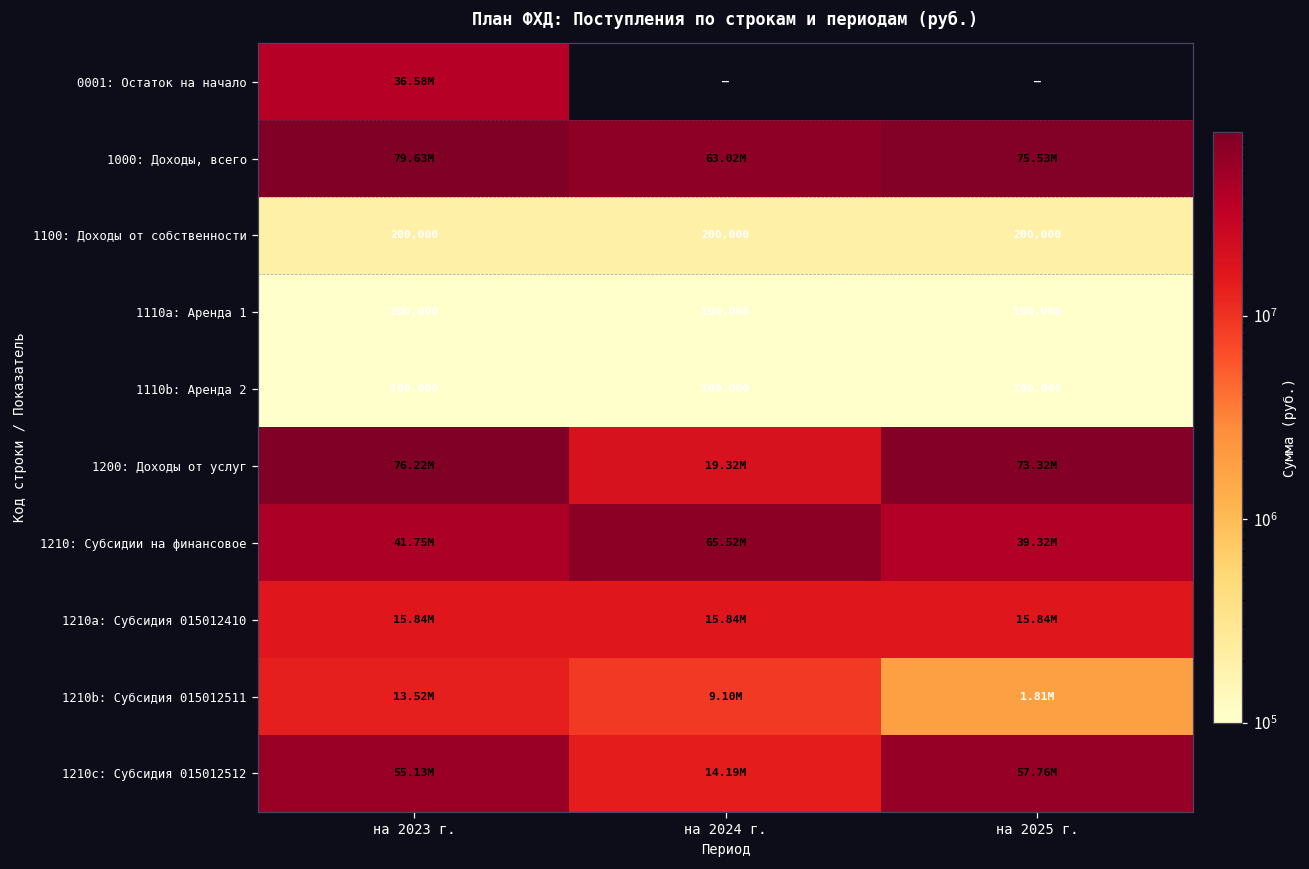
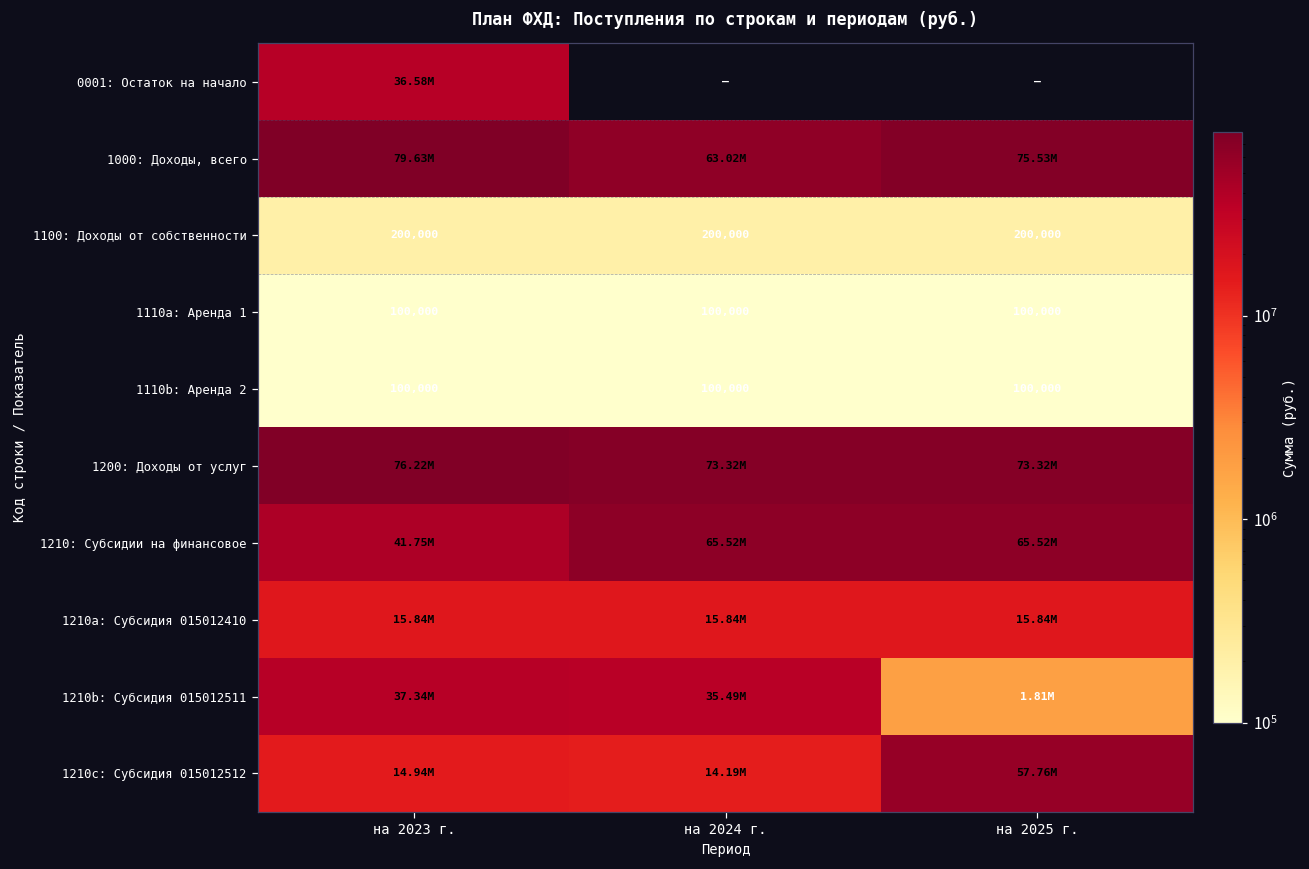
1200: Доходы от услуг, на 2024 г.: 19.32M -> 73.32M
1210: Субсидии на финансовое, на 2025 г.: 39.32M -> 65.52M
1210b: Субсидия 015012511, на 2023 г.: 13.52M -> 37.34M
1210b: Субсидия 015012511, на 2024 г.: 9.10M -> 35.49M
1210c: Субсидия 015012512, на 2023 г.: 55.13M -> 14.94M
